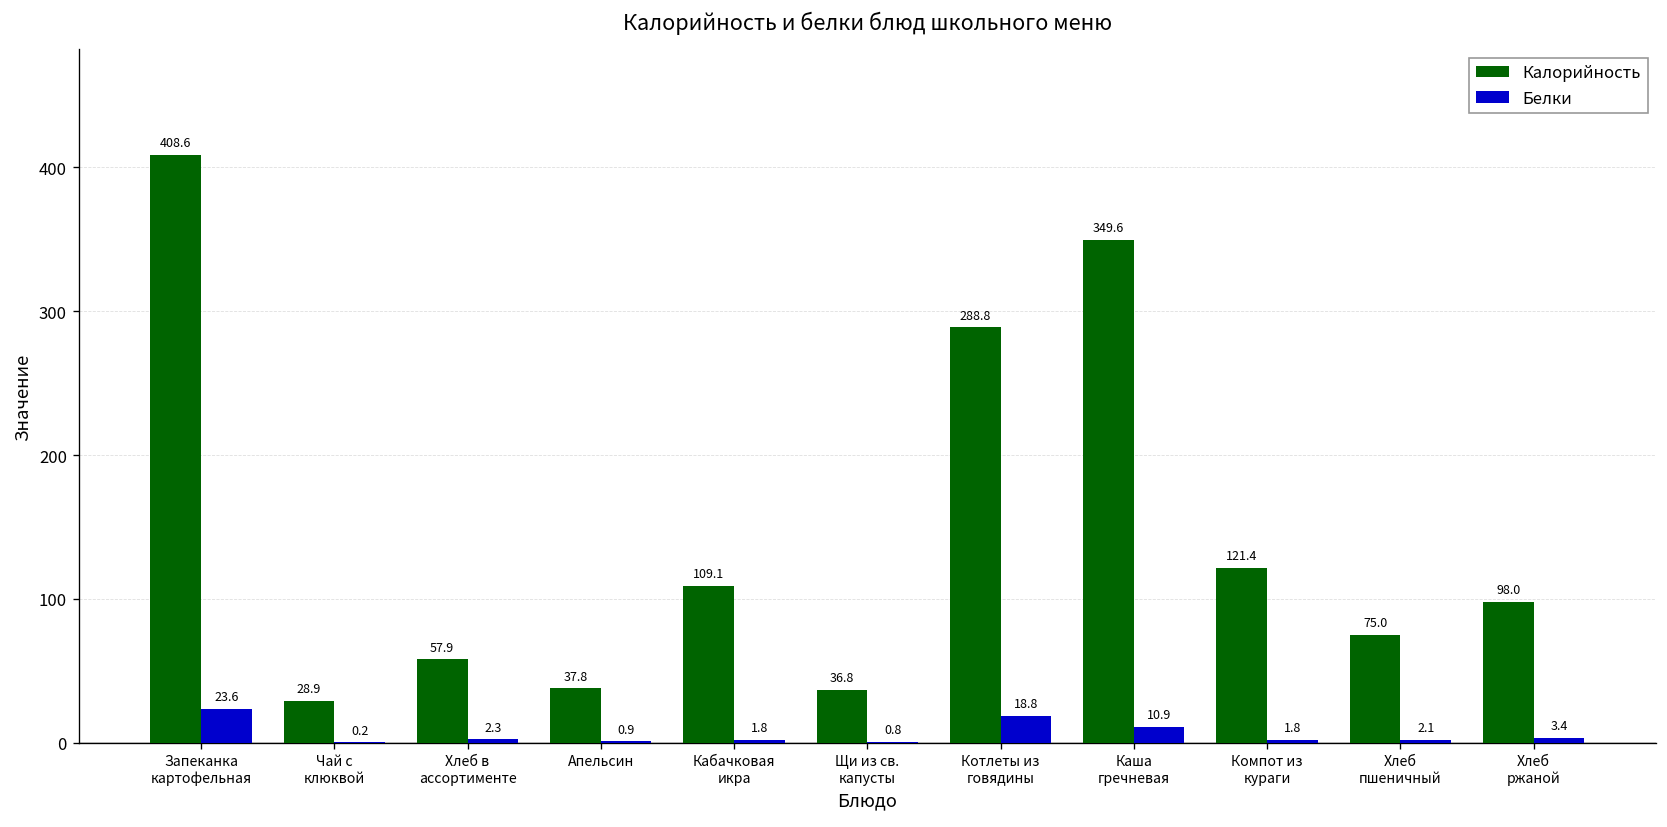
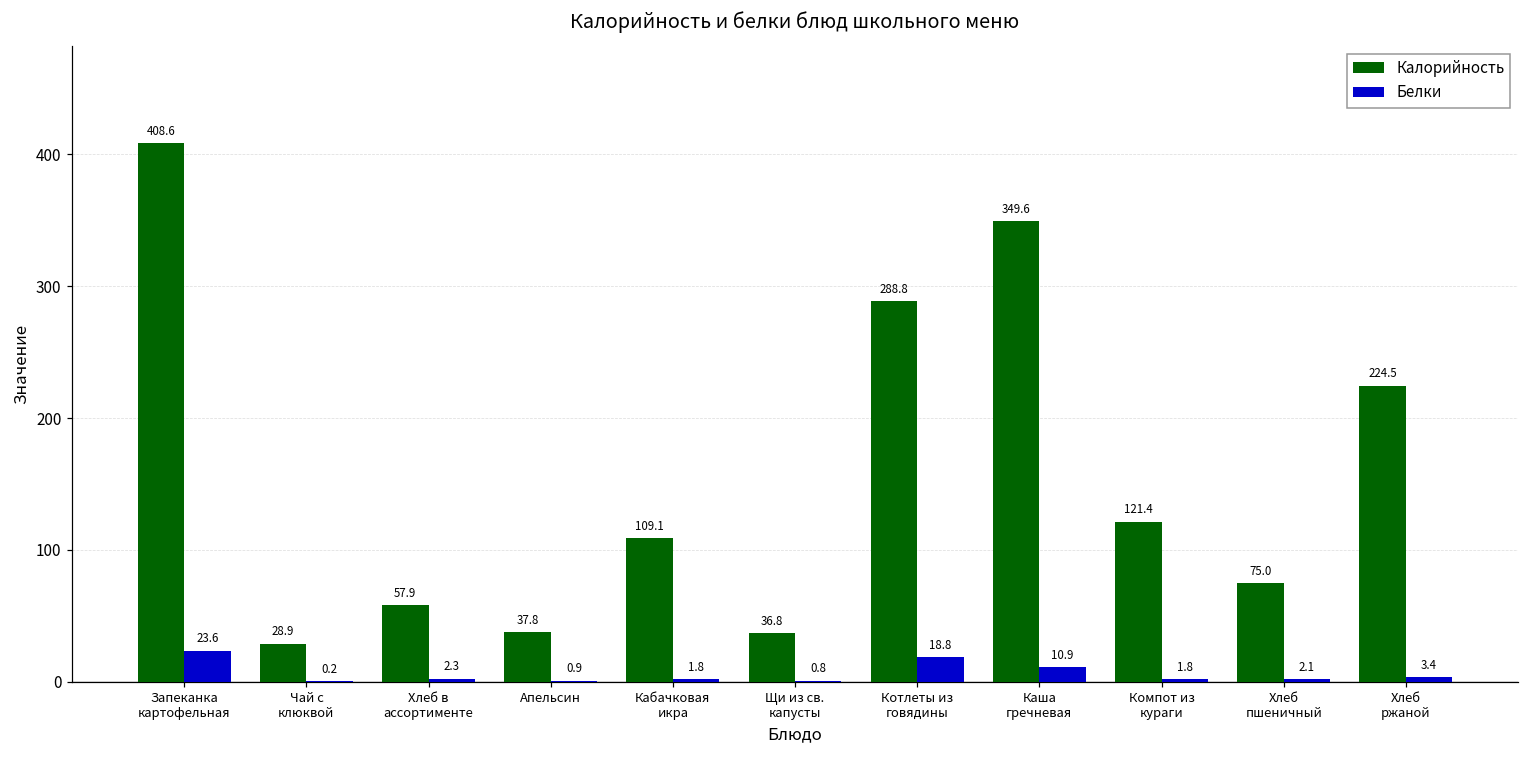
Калорийность, Хлеб ржаной: 98.0 -> 224.5
